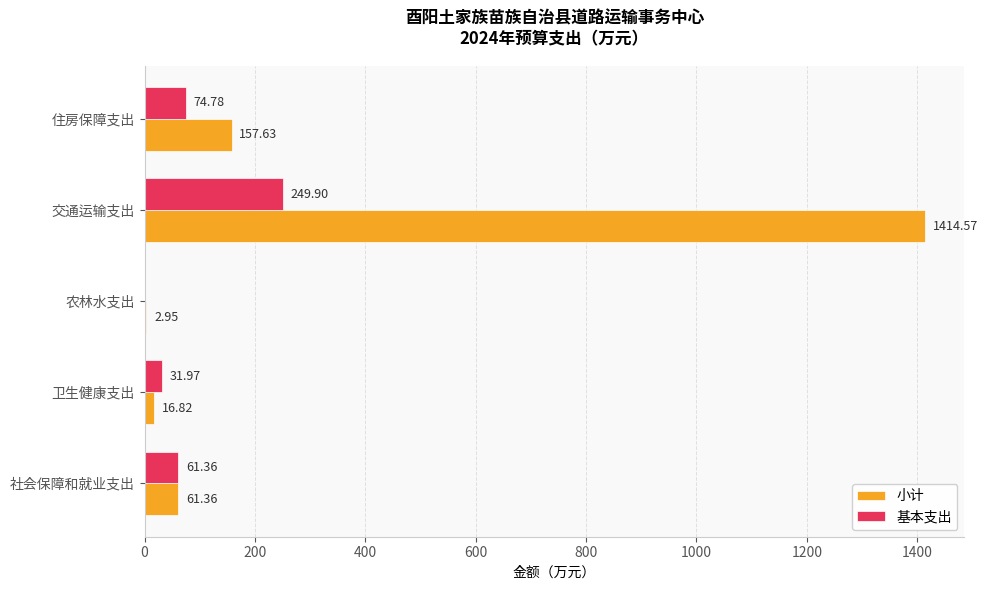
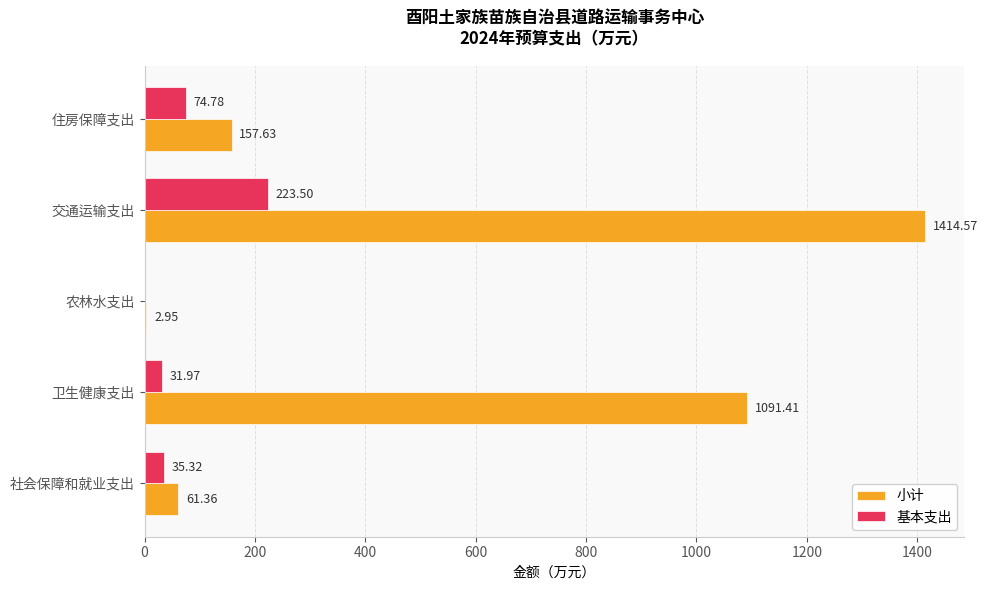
基本支出, 交通运输支出: 249.90 -> 223.50
小计, 卫生健康支出: 16.82 -> 1091.41
基本支出, 社会保障和就业支出: 61.36 -> 35.32
